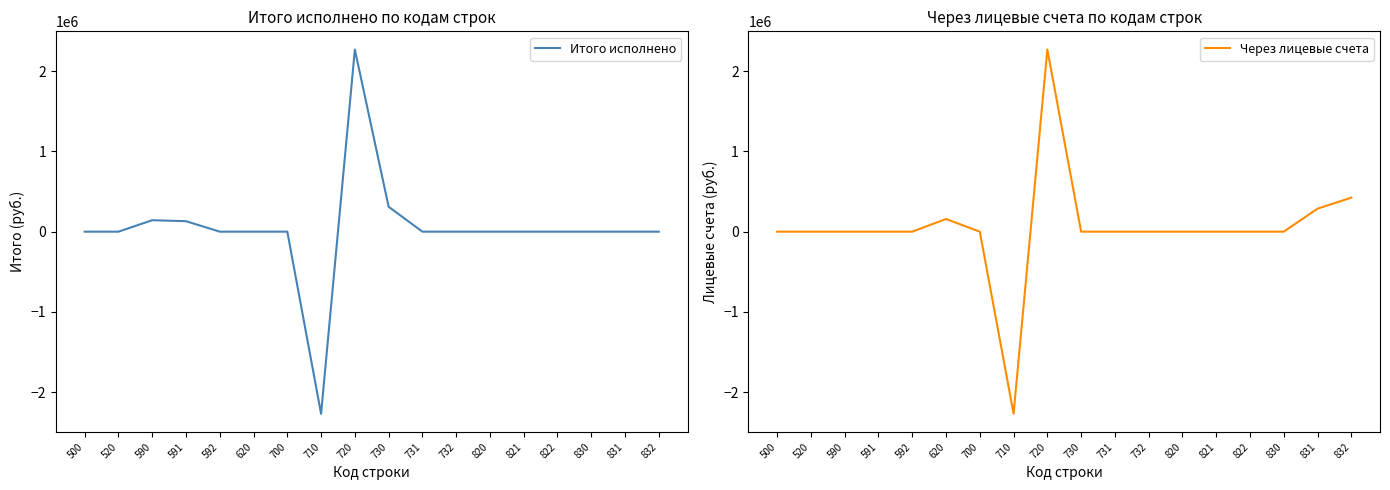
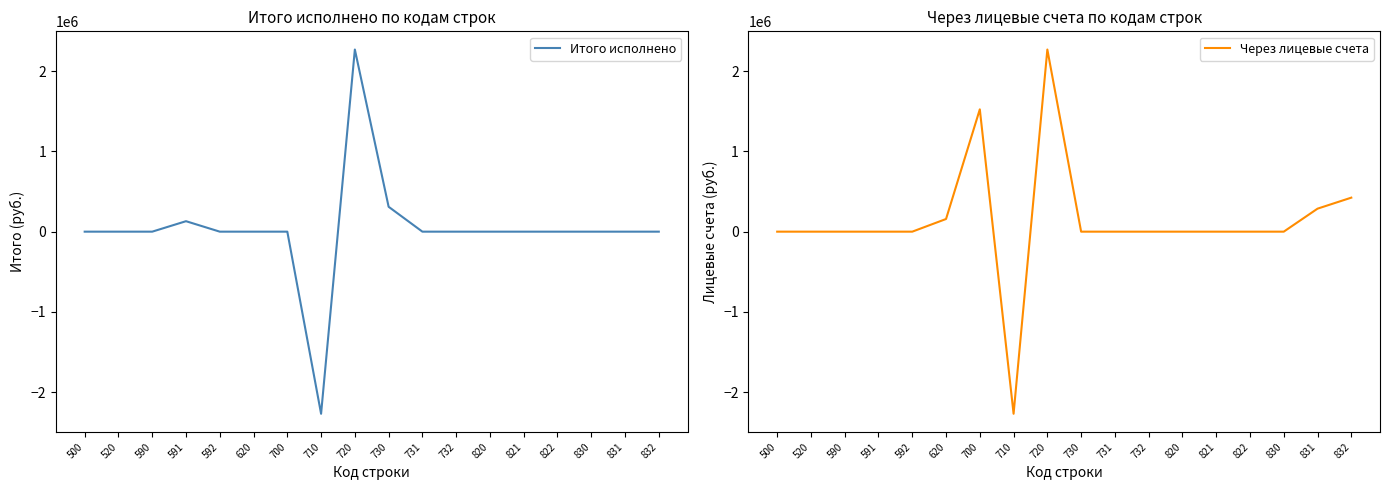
Итого исполнено по кодам строк, 590: 100000 -> 0
Через лицевые счета по кодам строк, 700: 0 -> 1500000
